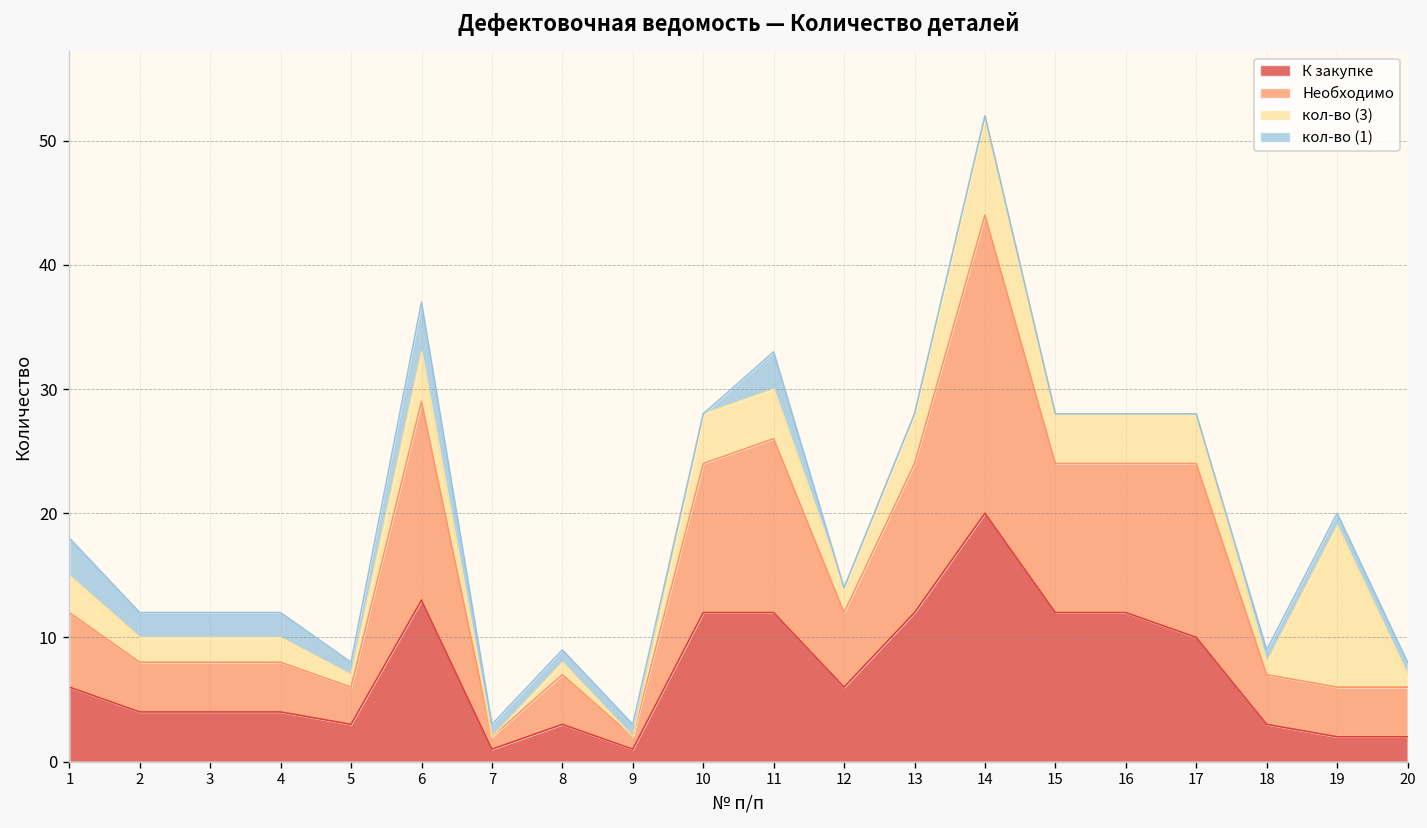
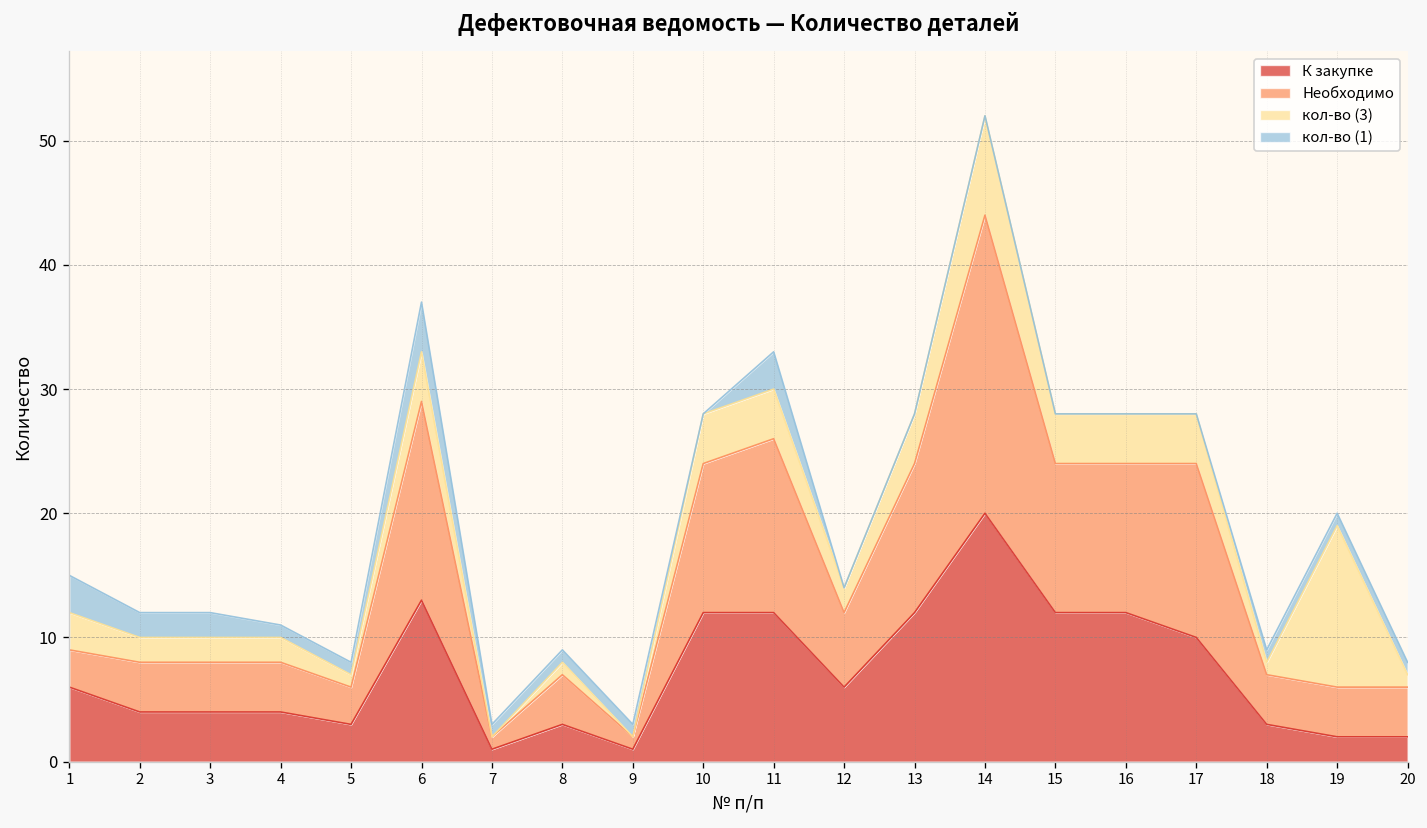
Необходимо, 1: 6 -> 3
кол-во (1), 4: 2 -> 1
